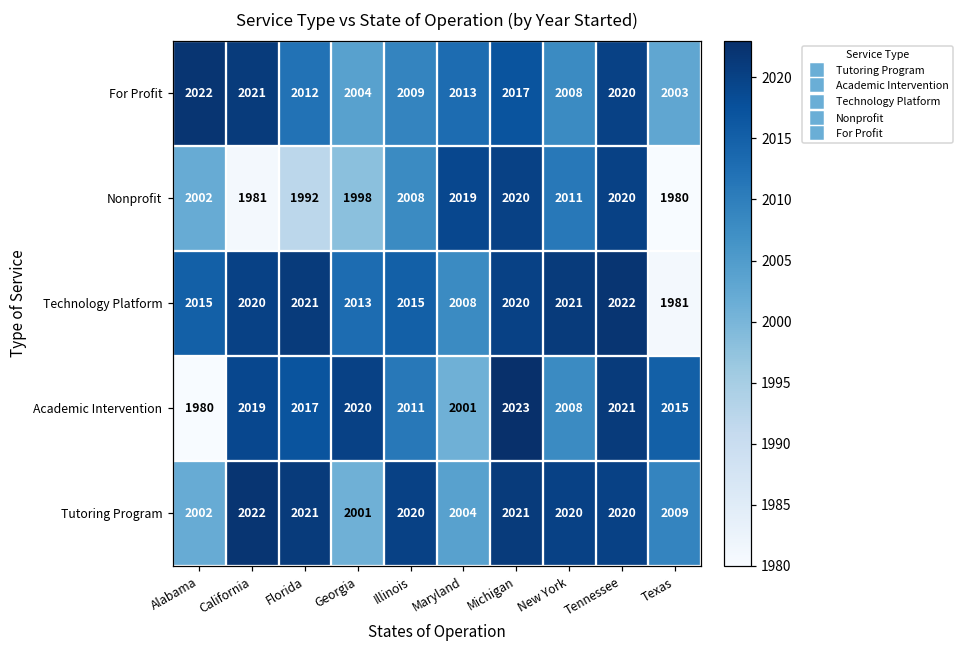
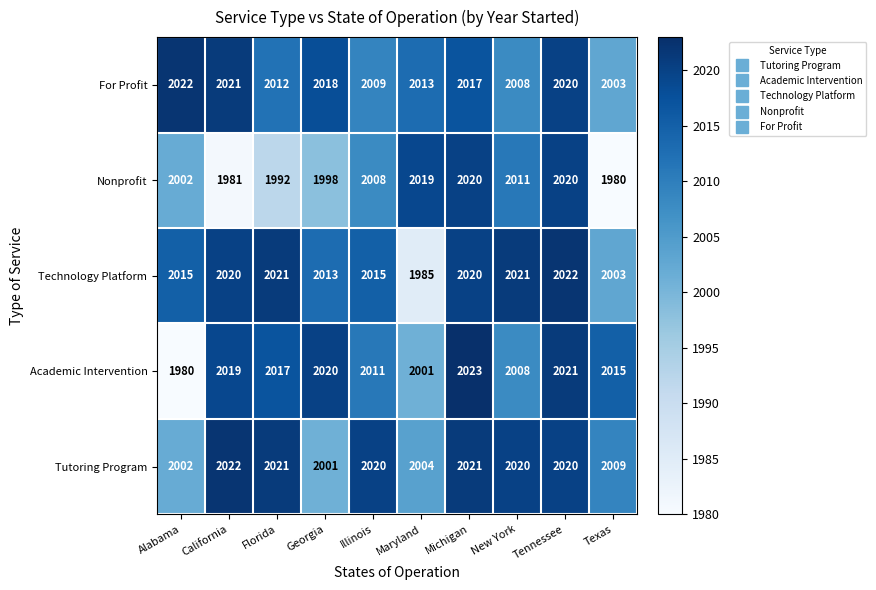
For Profit, Georgia: 2004 -> 2018
Technology Platform, Maryland: 2008 -> 1985
Technology Platform, Texas: 1981 -> 2003
